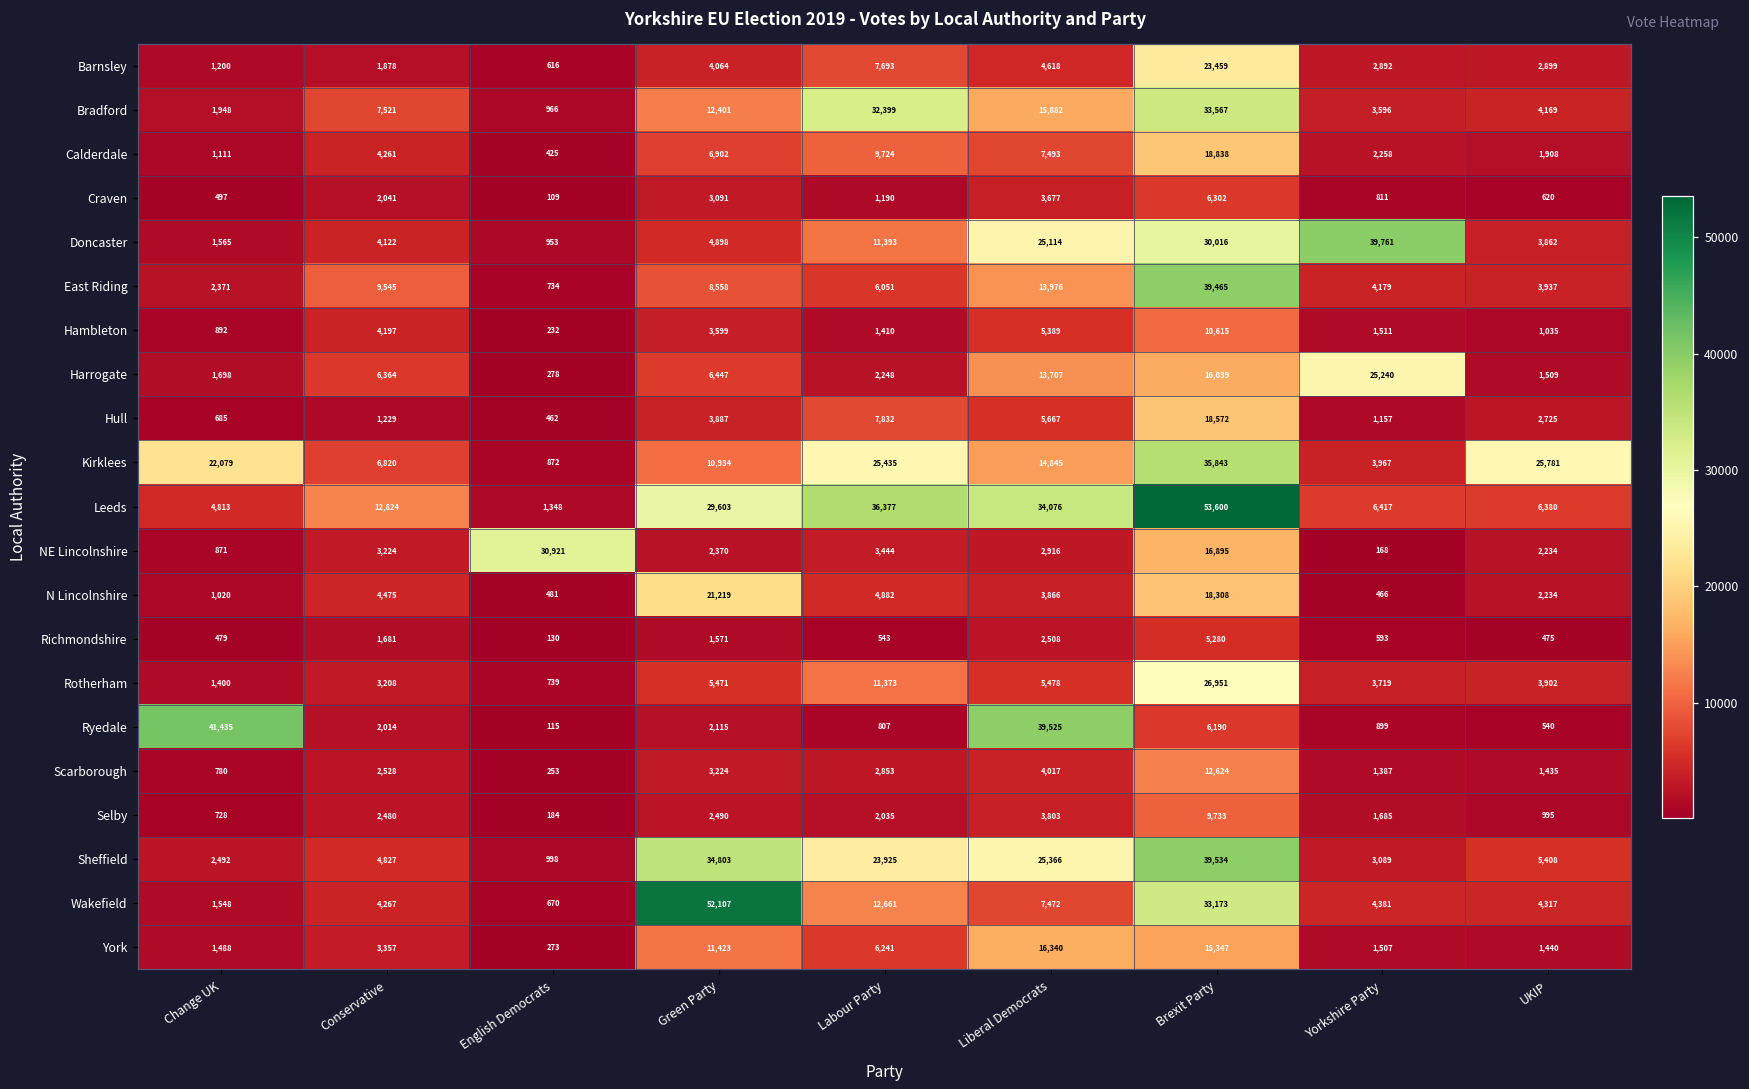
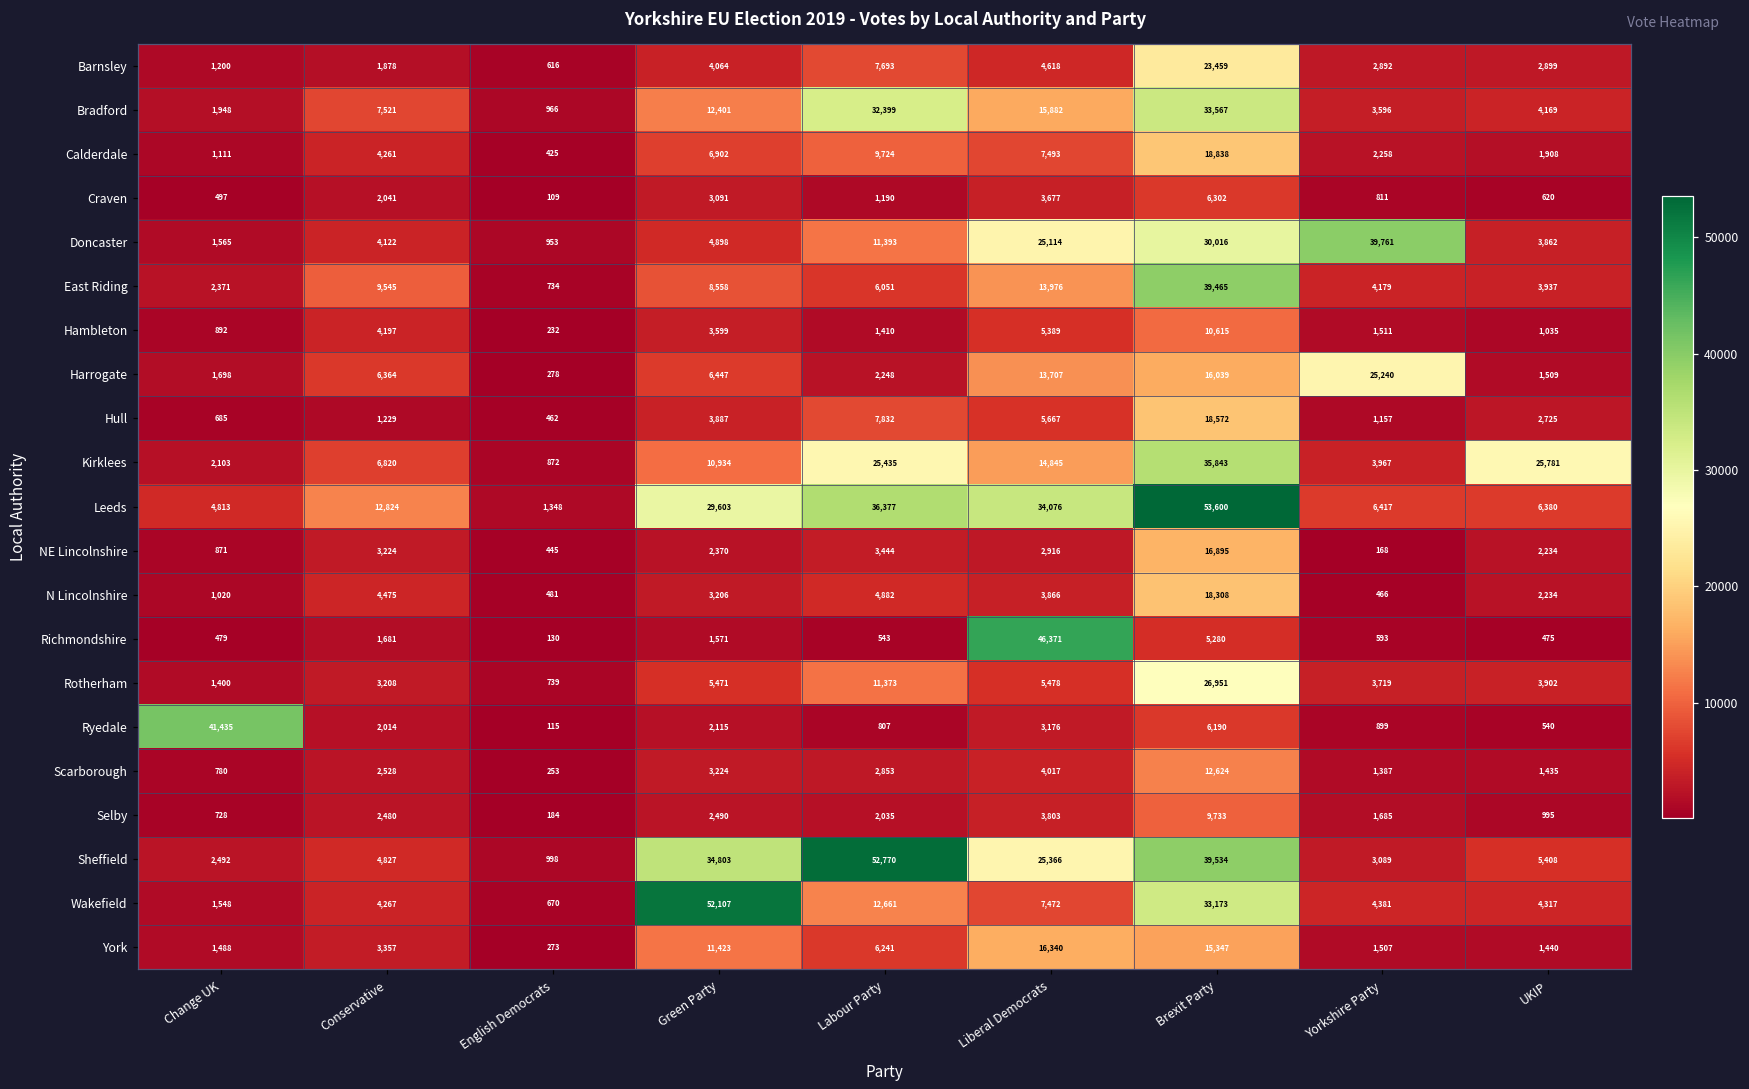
Kirklees, Change UK: 22,079 -> 2,103
NE Lincolnshire, English Democrats: 30,921 -> 445
N Lincolnshire, Green Party: 21,219 -> 3,206
Richmondshire, Liberal Democrats: 2,508 -> 46,371
Ryedale, Liberal Democrats: 39,525 -> 3,176
Sheffield, Labour Party: 23,925 -> 52,770
